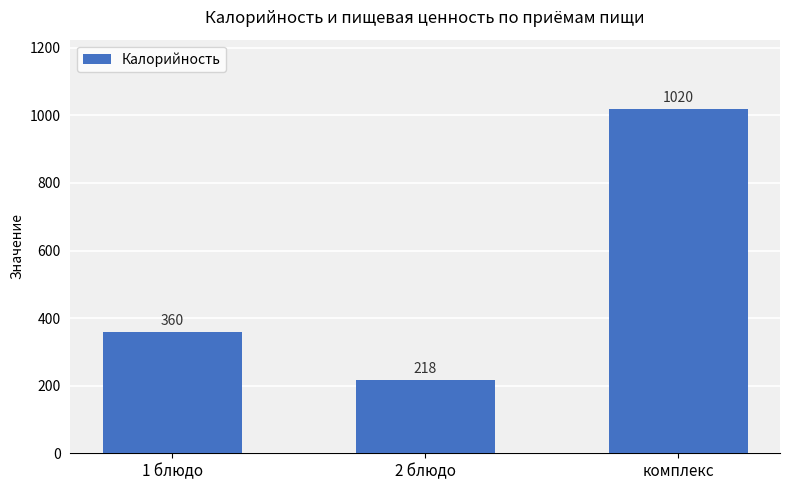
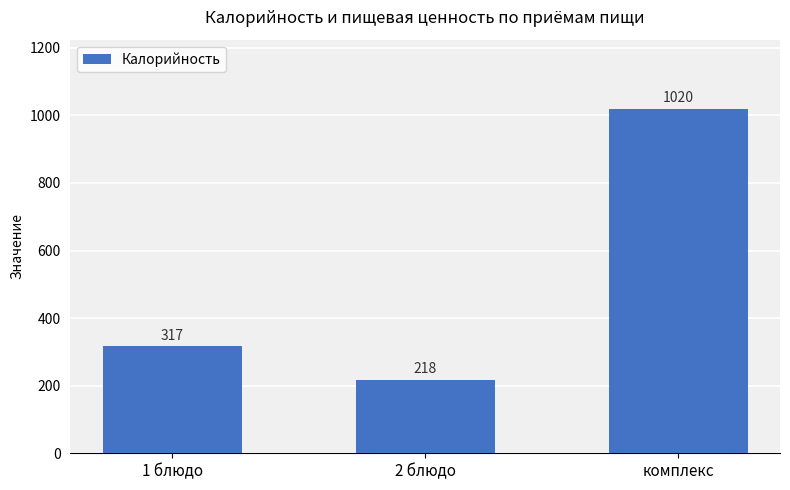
1 блюдо: 360 -> 317
